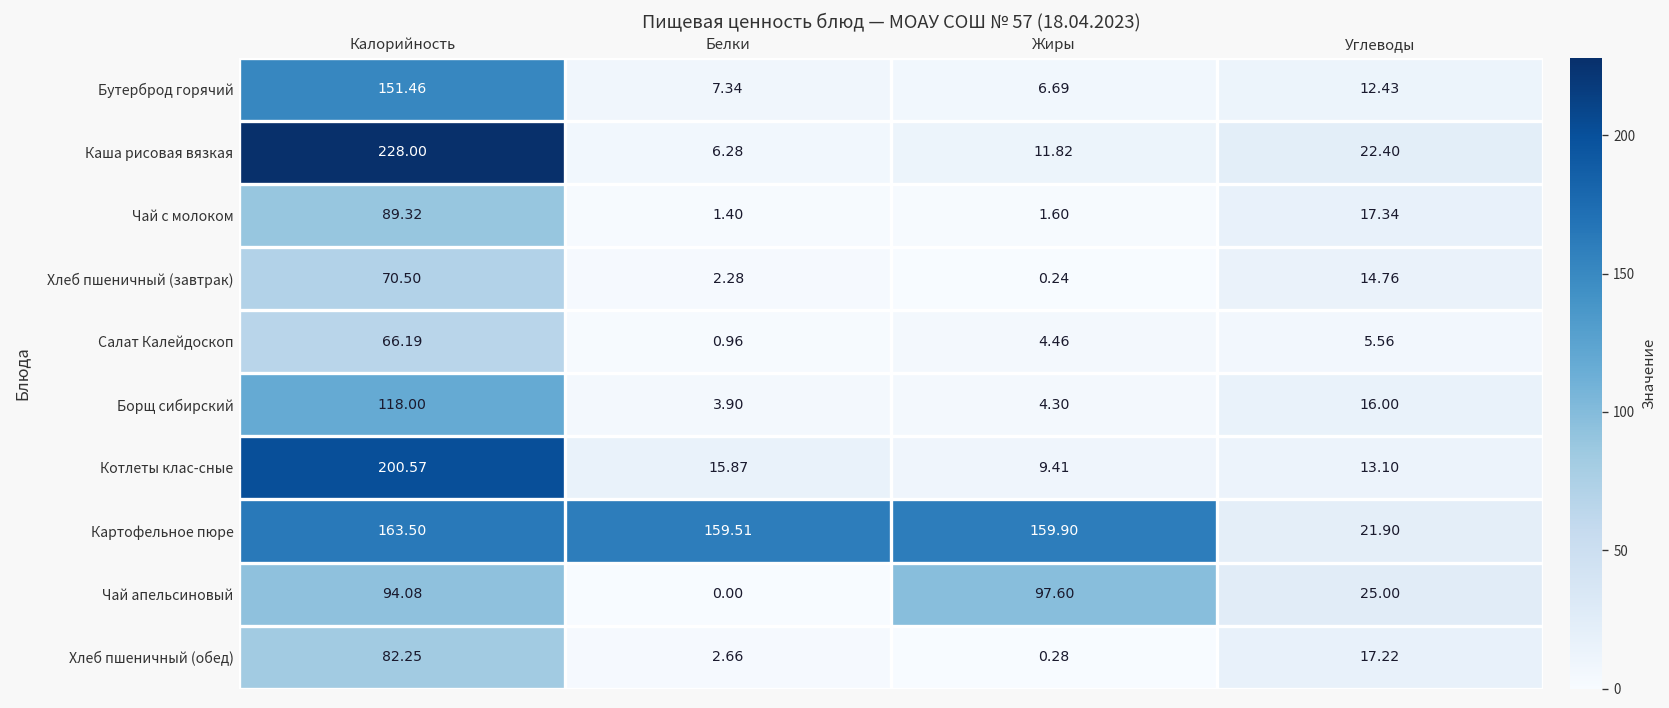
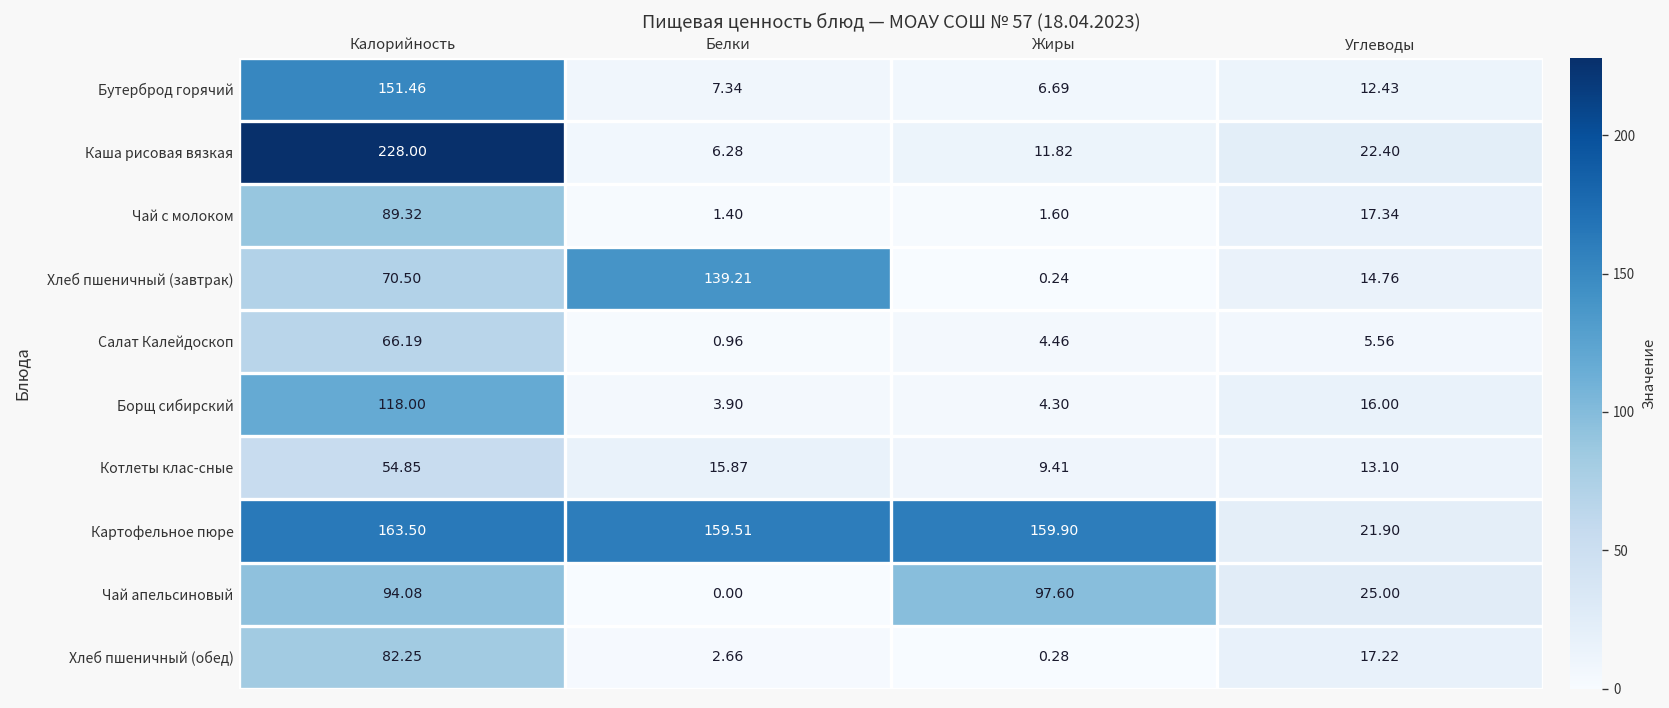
Хлеб пшеничный (завтрак), Белки: 2.28 -> 139.21
Котлеты клас-сные, Калорийность: 200.57 -> 54.85
